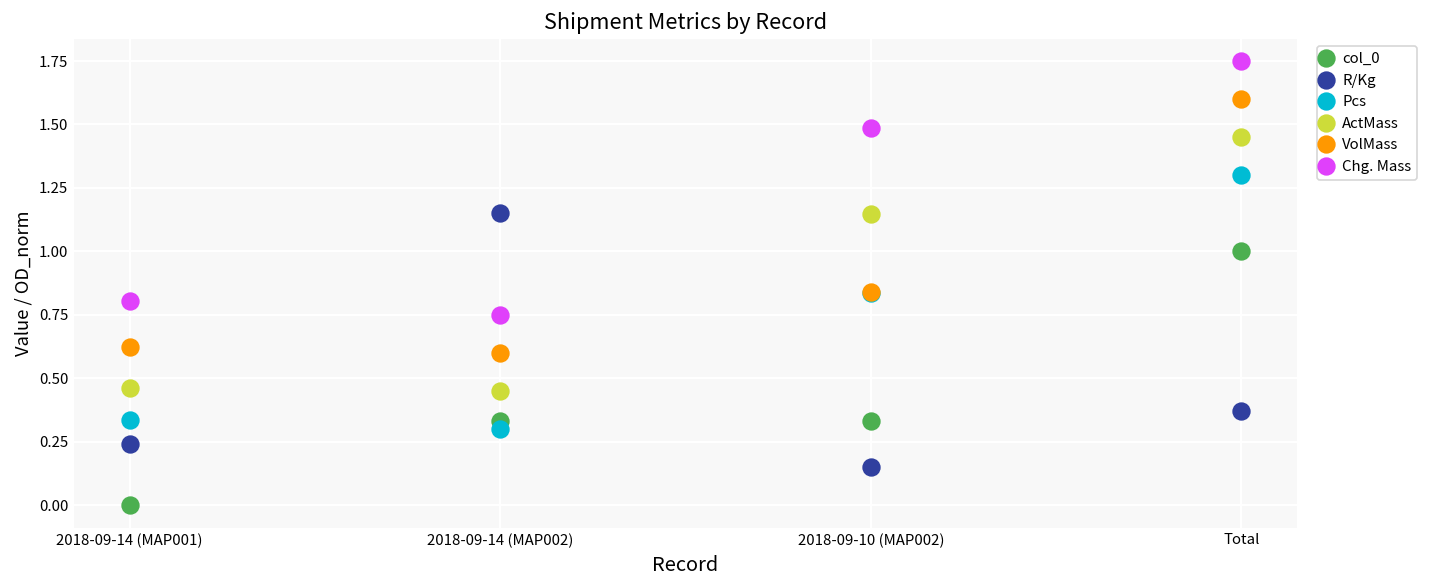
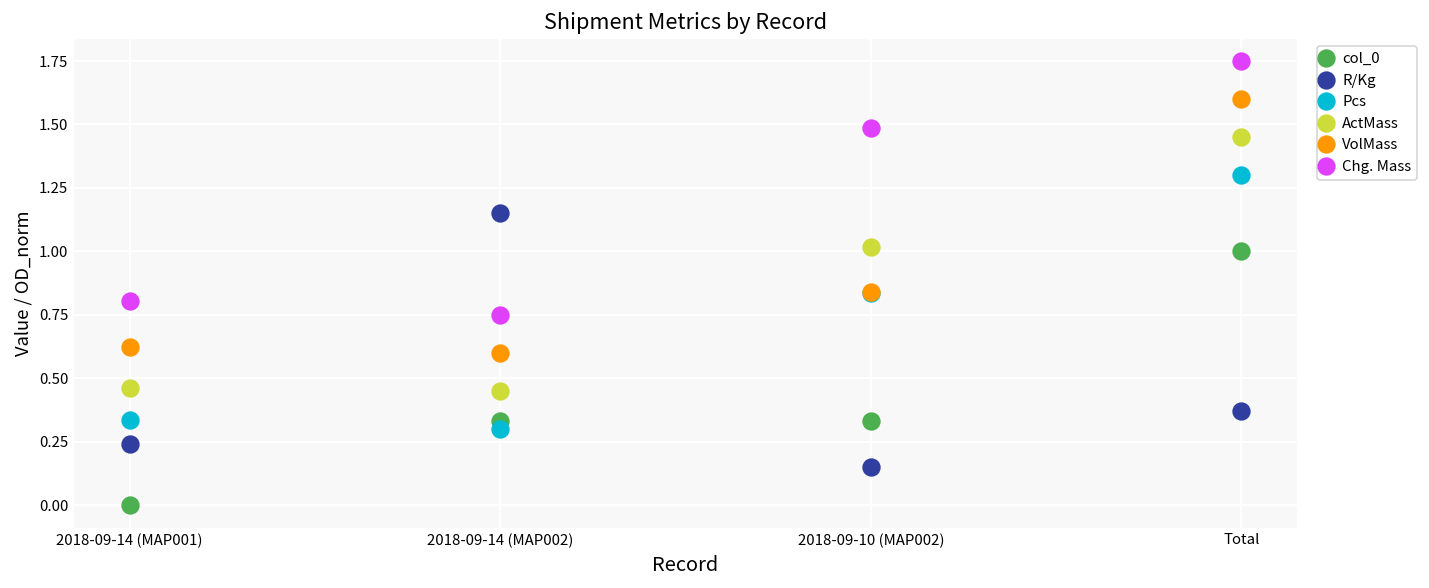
ActMass, 2018-09-10 (MAP002): 1.15 -> 1.02
